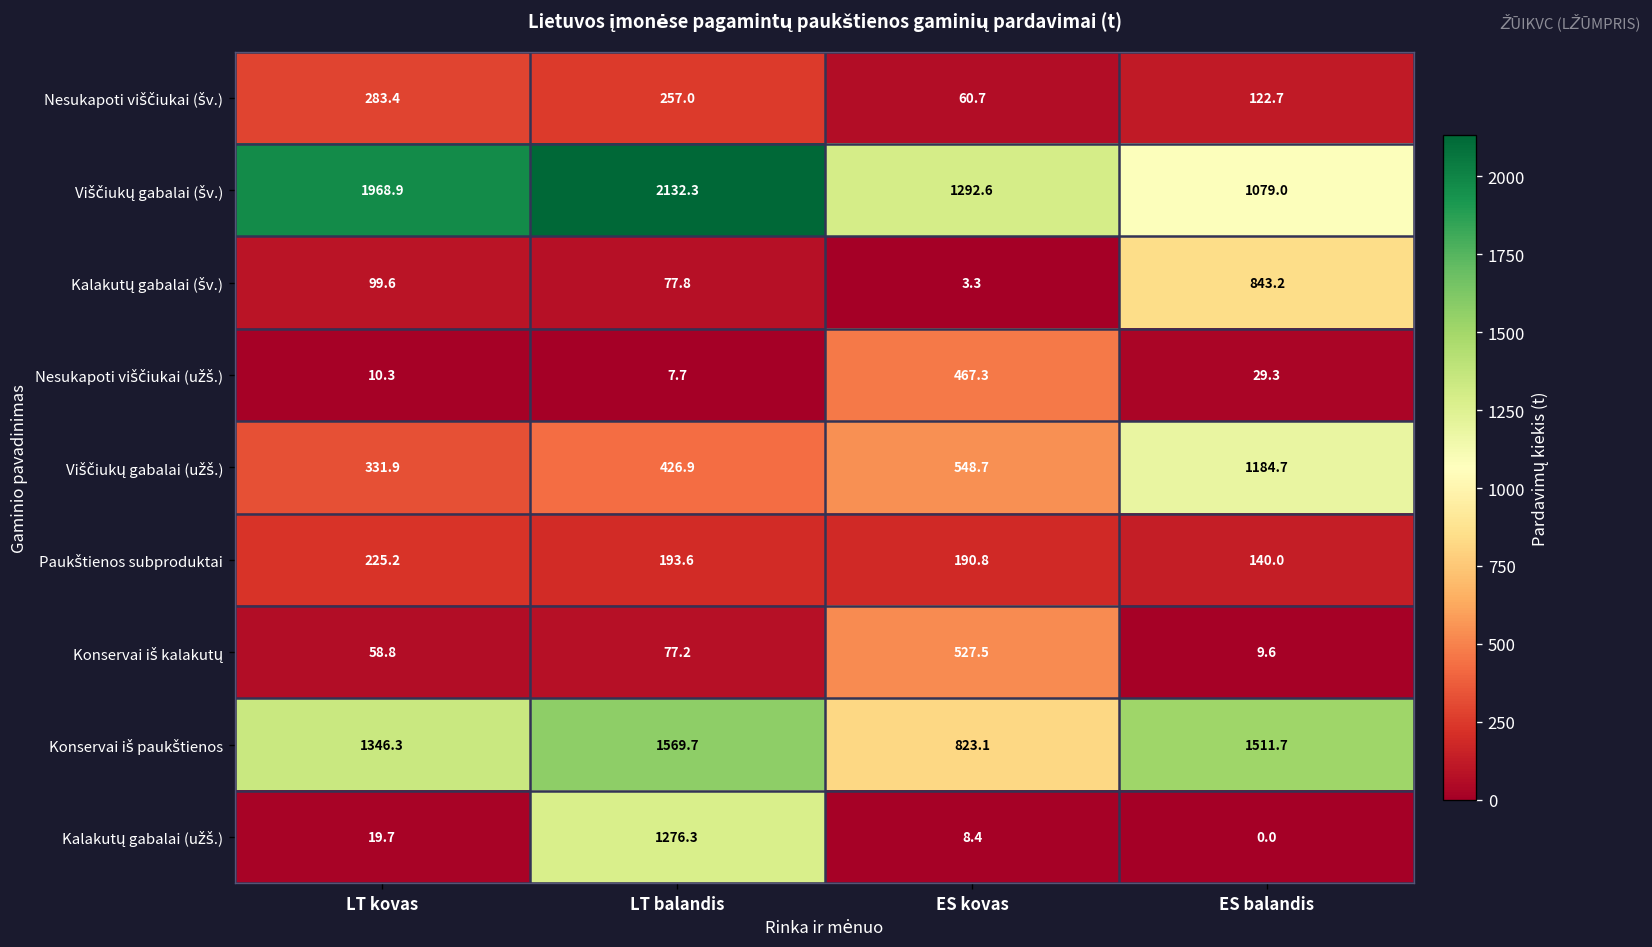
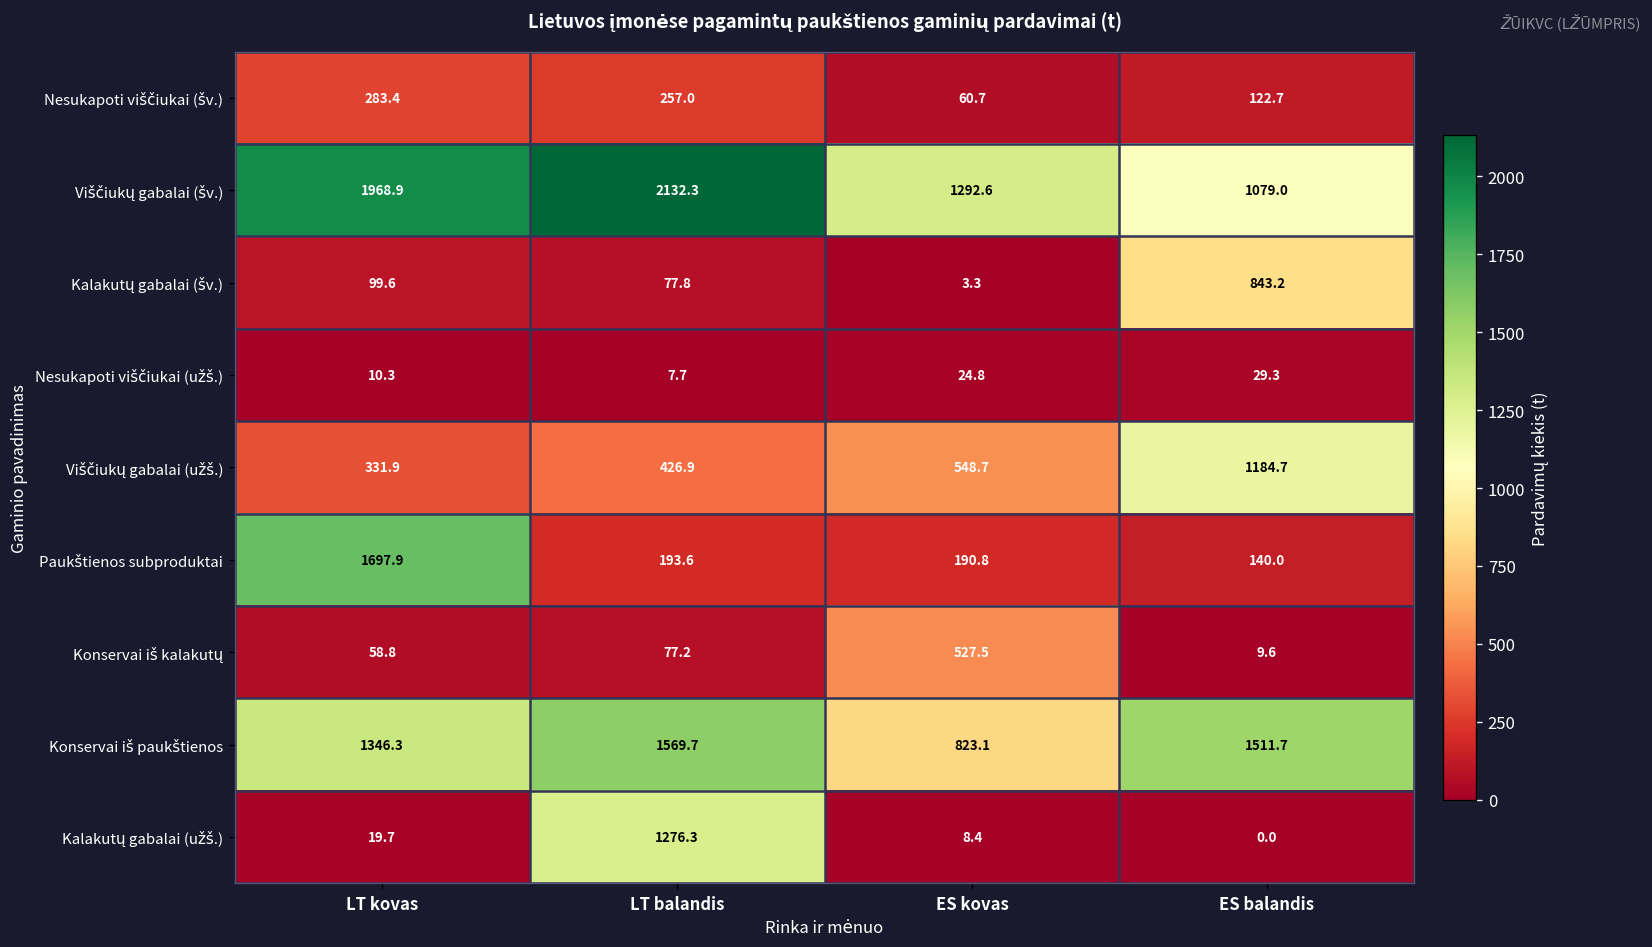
Nesukapoti viščiukai (užš.), ES kovas: 467.3 -> 24.8
Paukštienos subproduktai, LT kovas: 225.2 -> 1697.9
